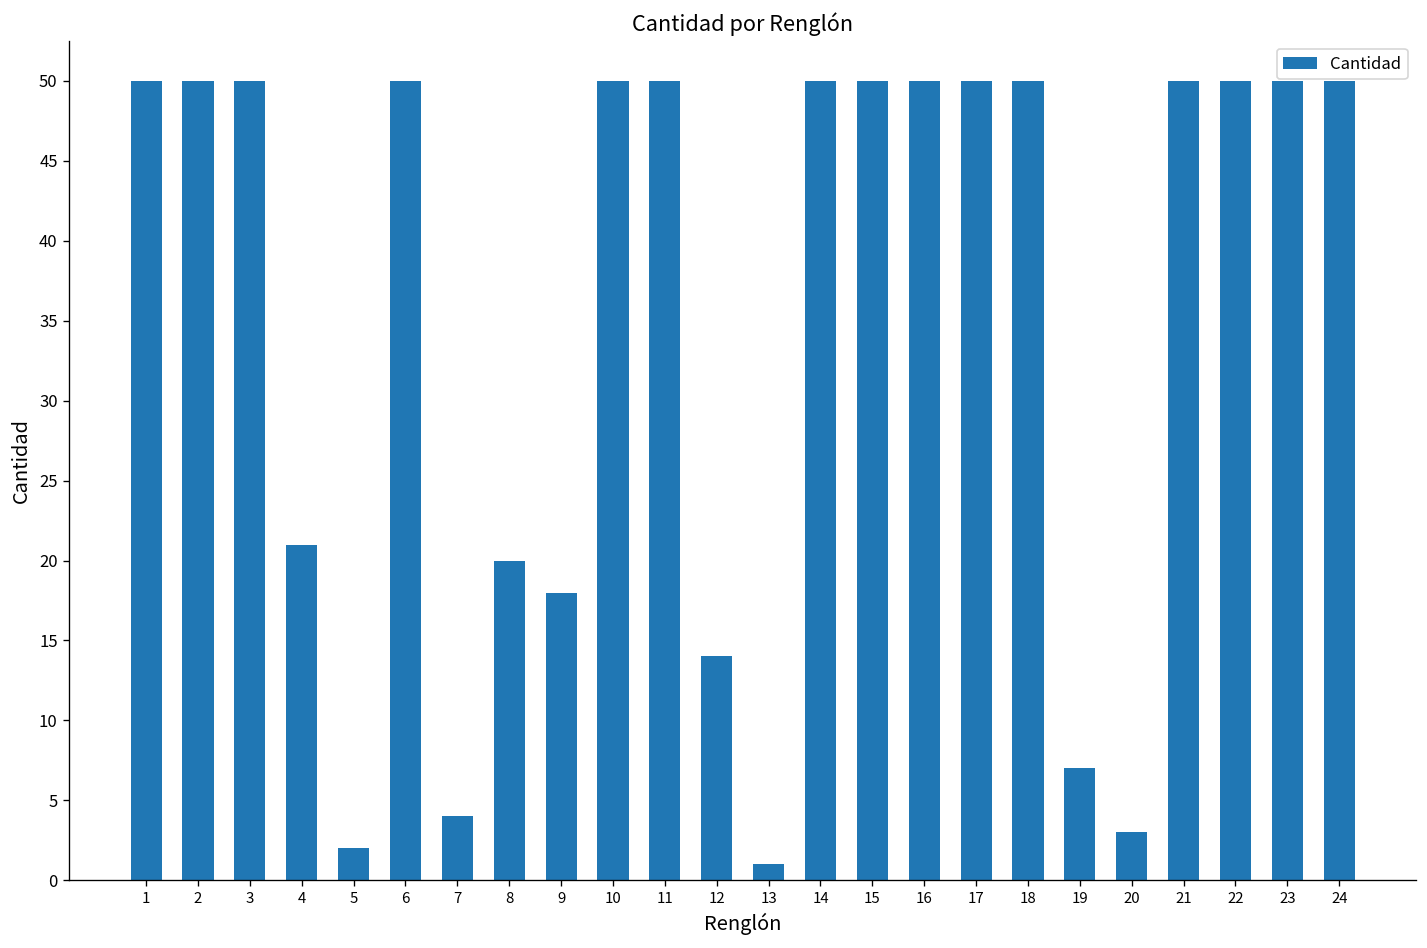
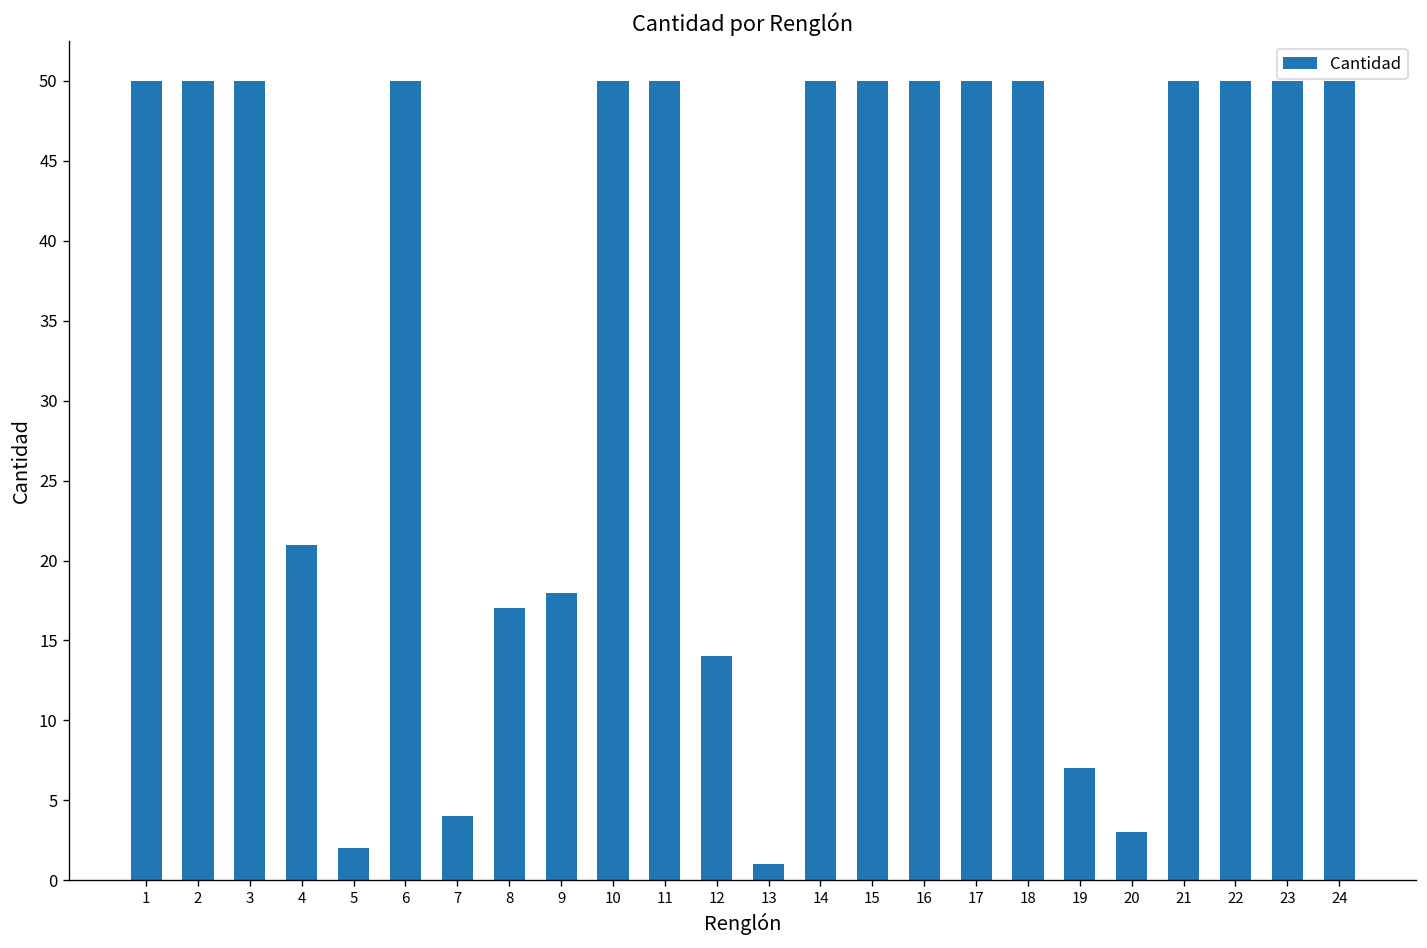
8: 20 -> 17
